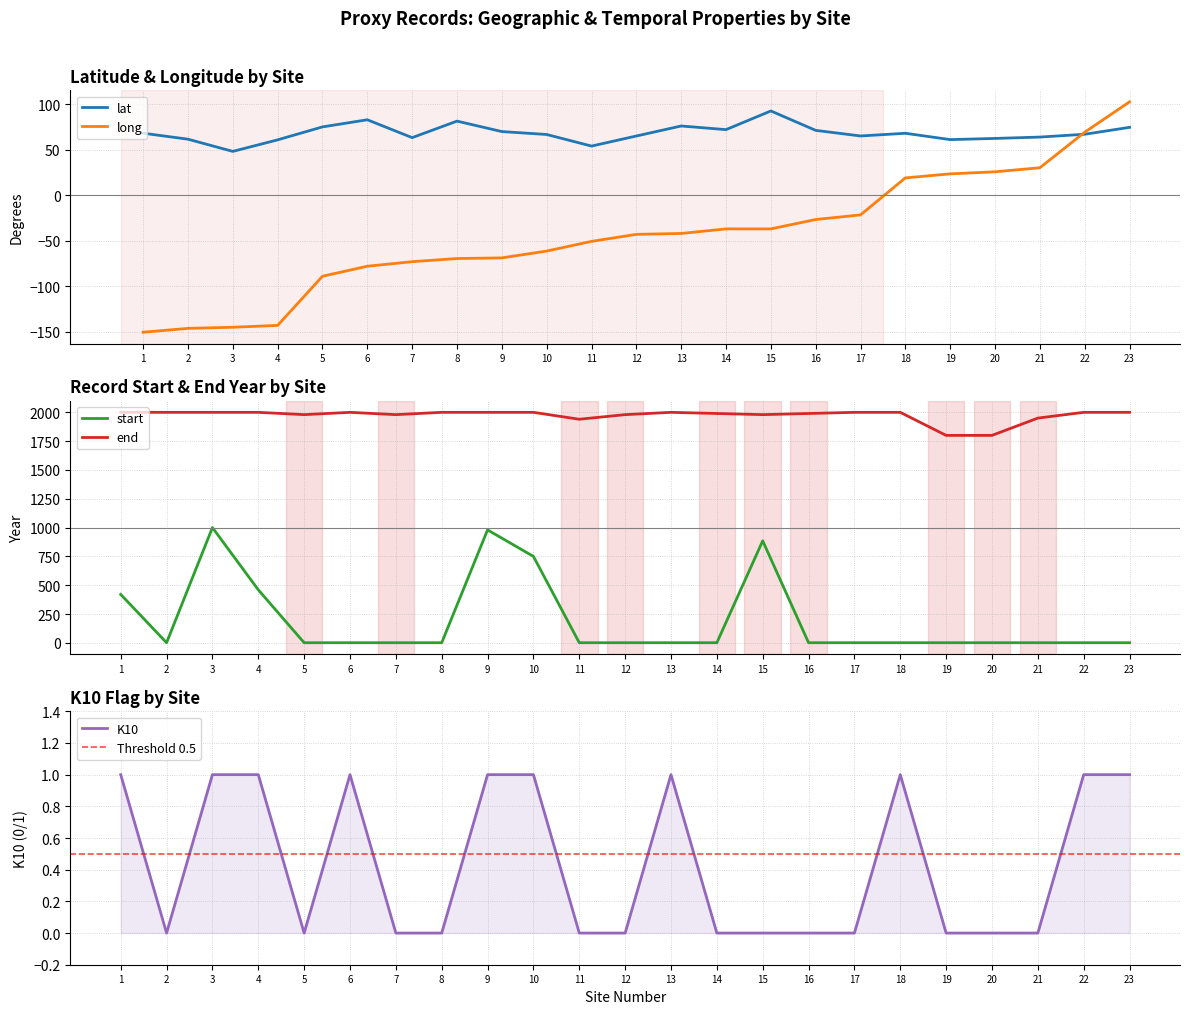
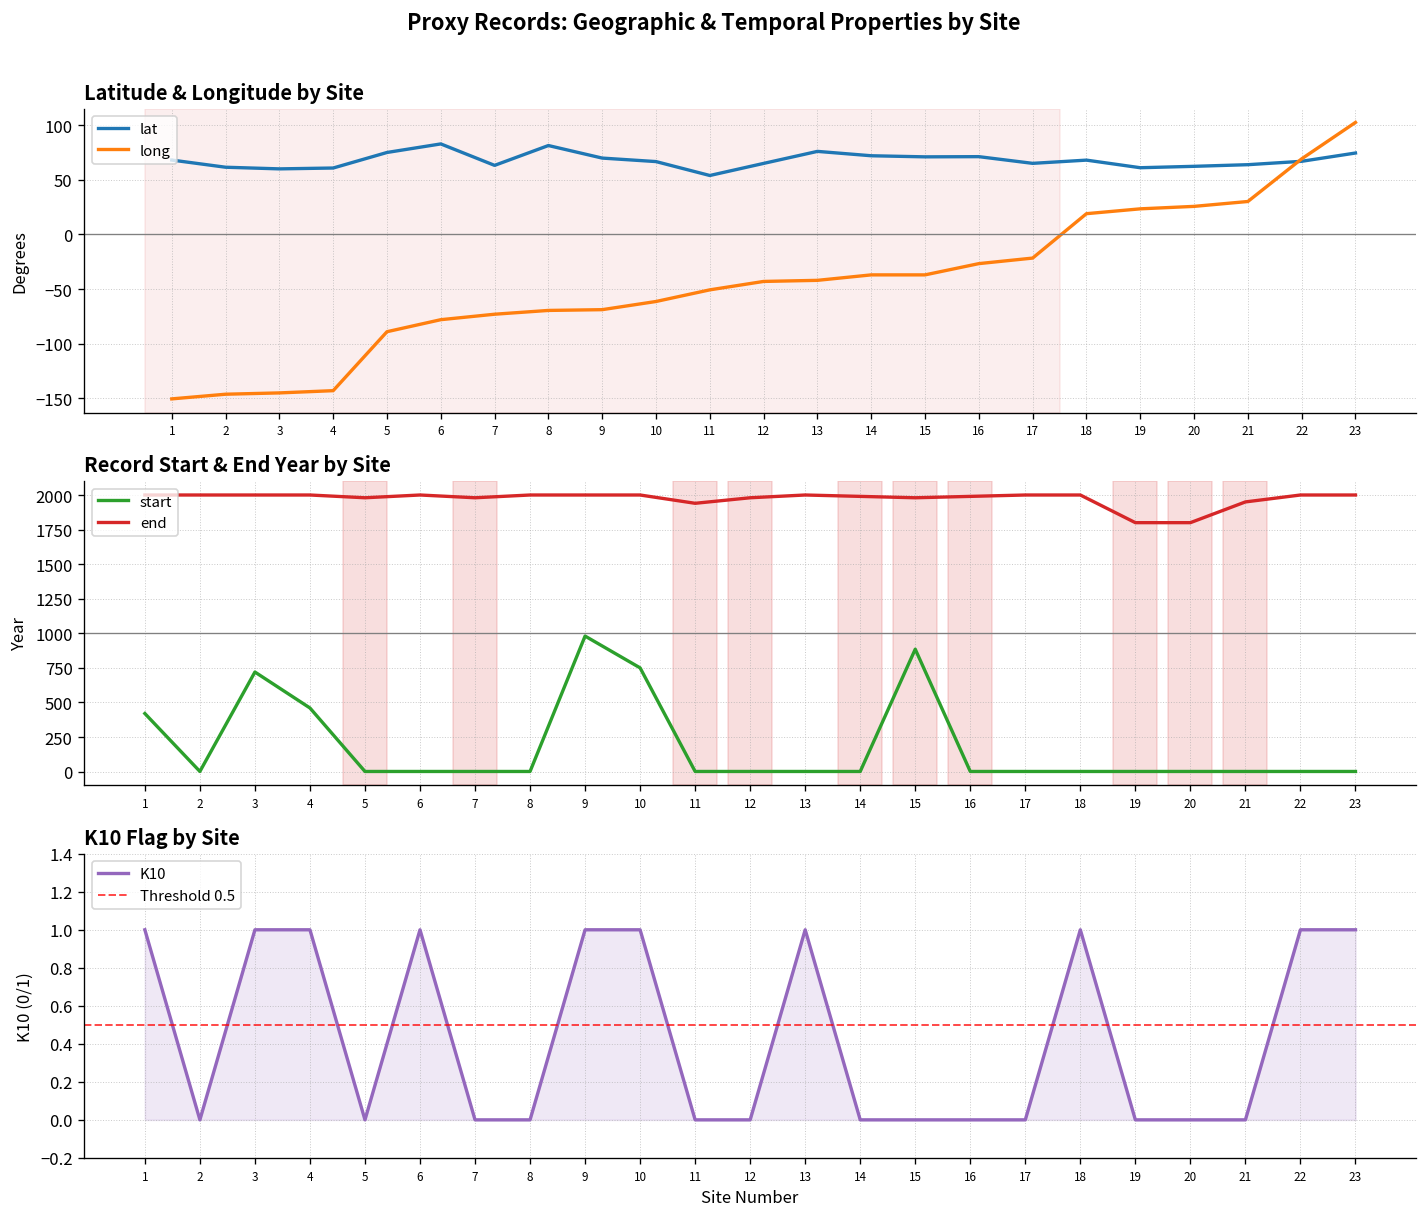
Latitude & Longitude by Site, lat, 3: 50 -> 60
Latitude & Longitude by Site, lat, 15: 90 -> 70
Record Start & End Year by Site, start, 3: 1000 -> 720
